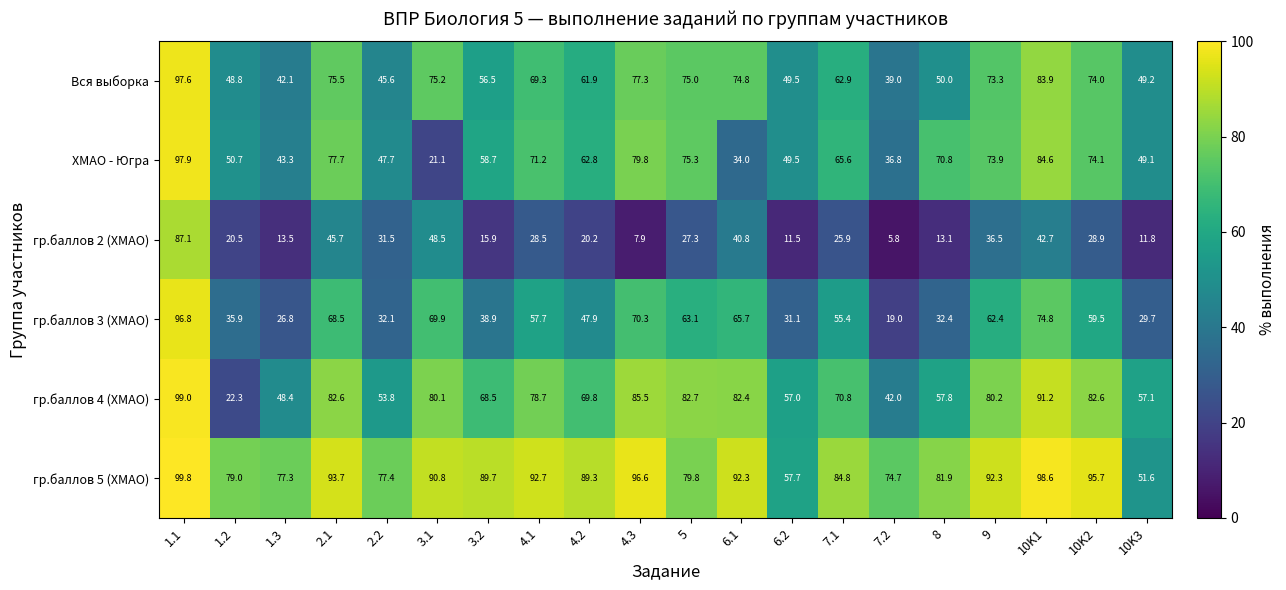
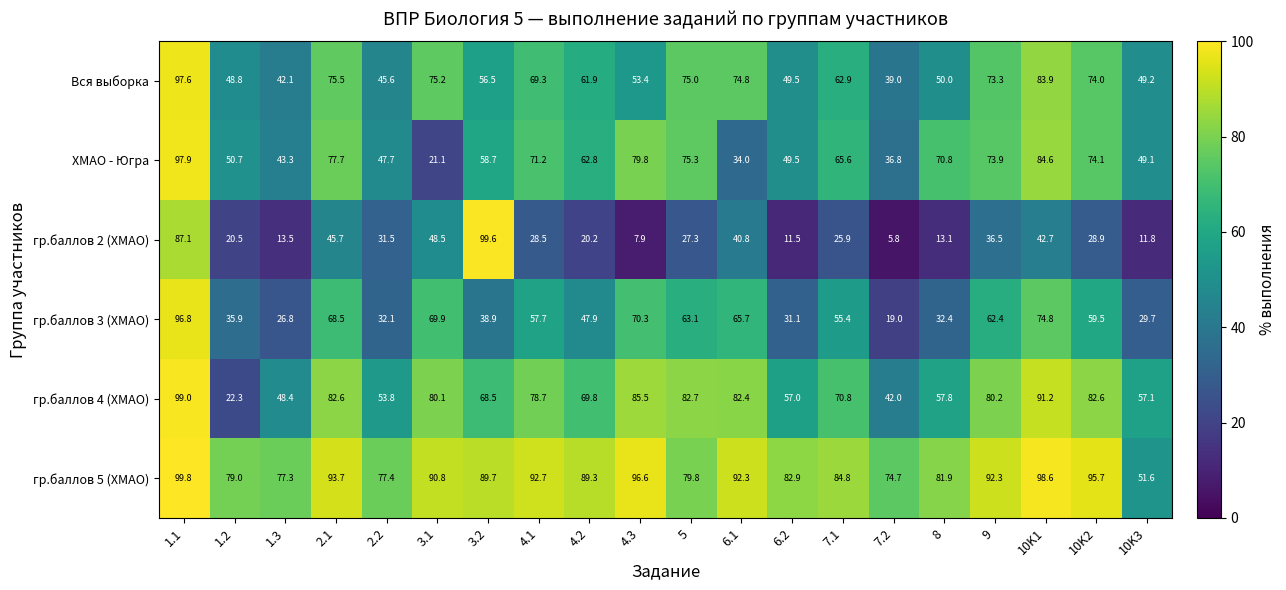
Вся выборка, 4.3: 77.3 -> 53.4
гр.баллов 2 (ХМАО), 3.2: 15.9 -> 99.6
гр.баллов 5 (ХМАО), 6.2: 57.7 -> 82.9
